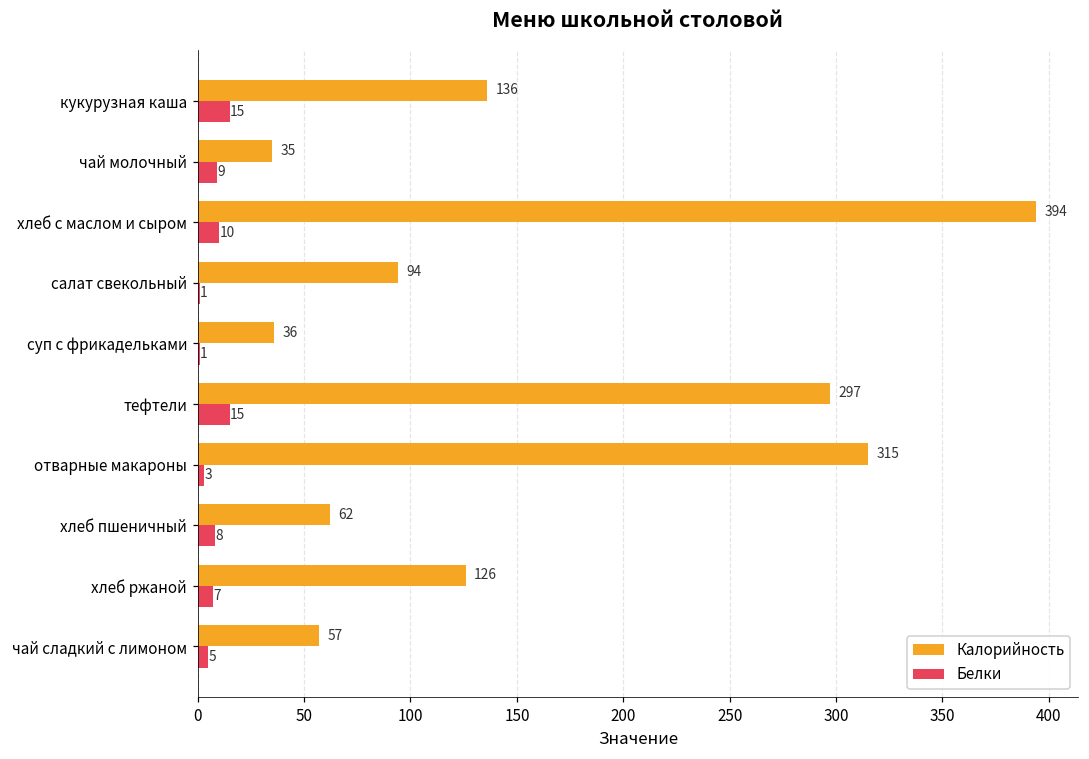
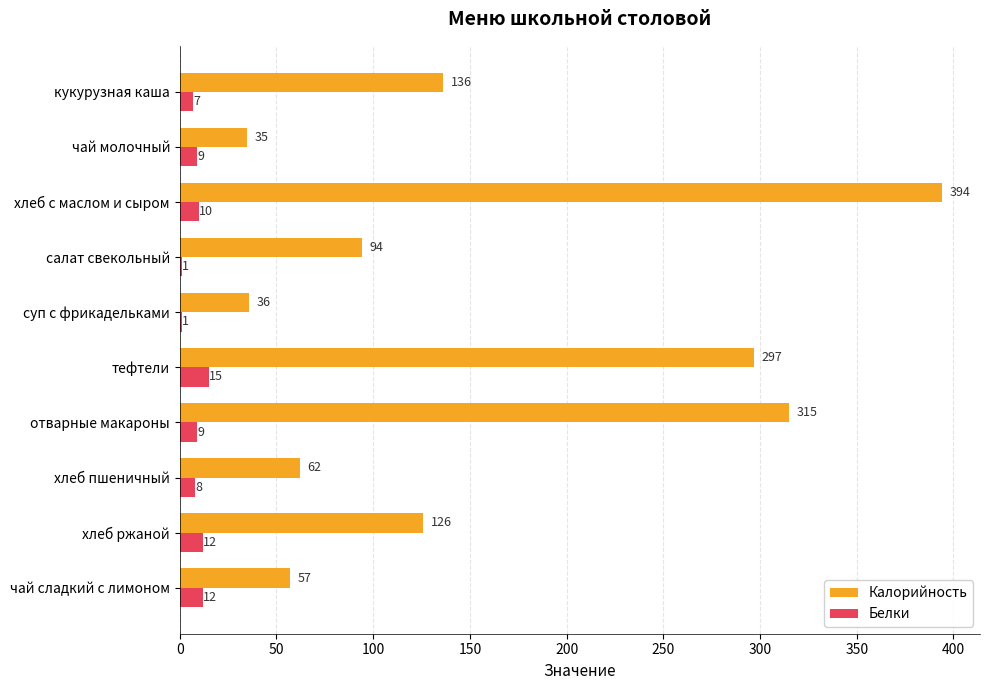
Белки, кукурузная каша: 15 -> 7
Белки, отварные макароны: 3 -> 9
Белки, хлеб ржаной: 7 -> 12
Белки, чай сладкий с лимоном: 5 -> 12
